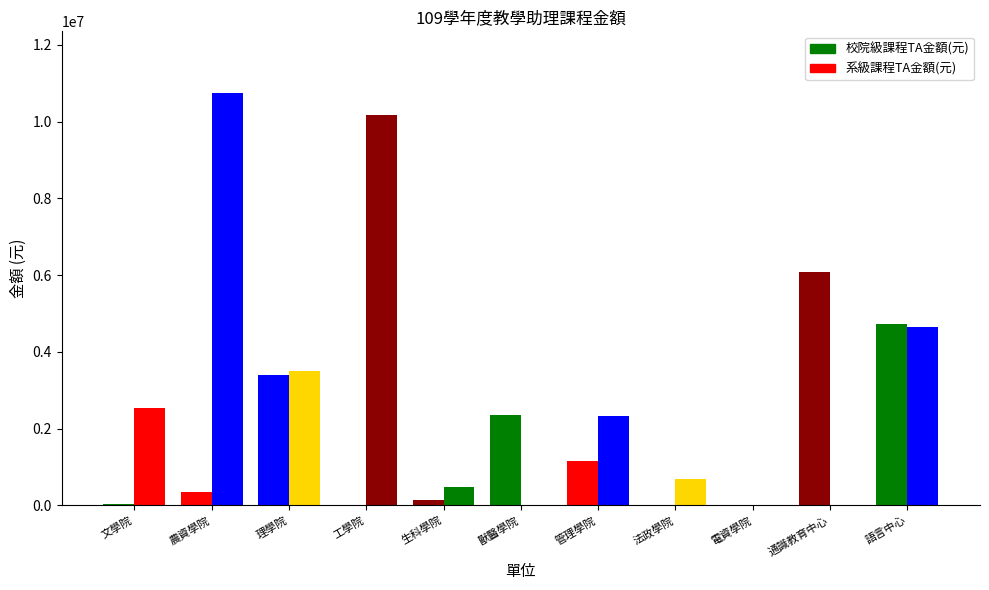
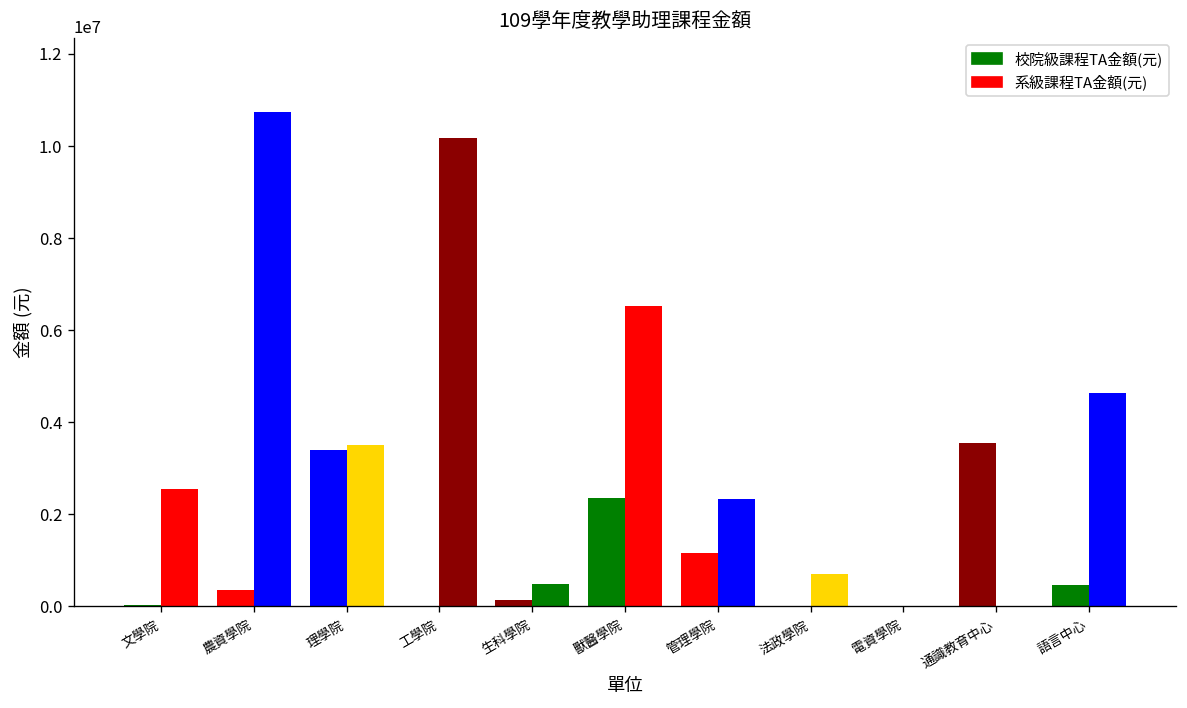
系級課程TA金額(元), 獸醫學院: 0 -> 6500000
校院級課程TA金額(元), 通識教育中心: 6100000 -> 3600000
校院級課程TA金額(元), 語言中心: 4700000 -> 500000
